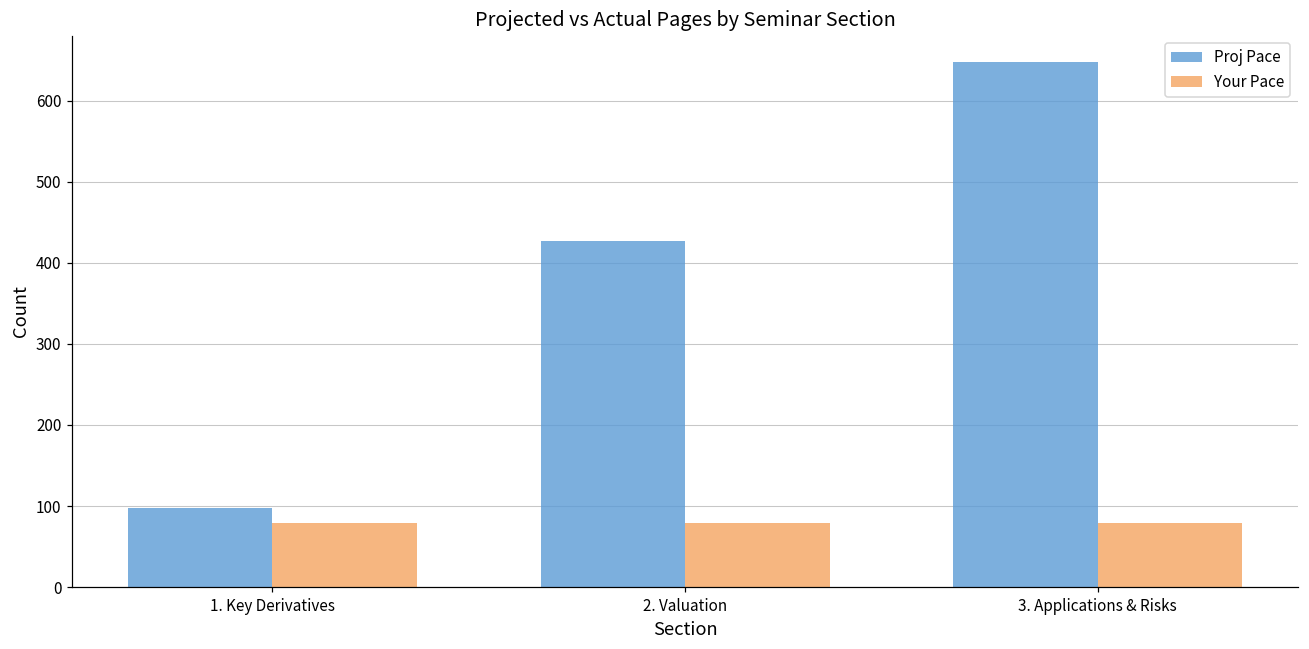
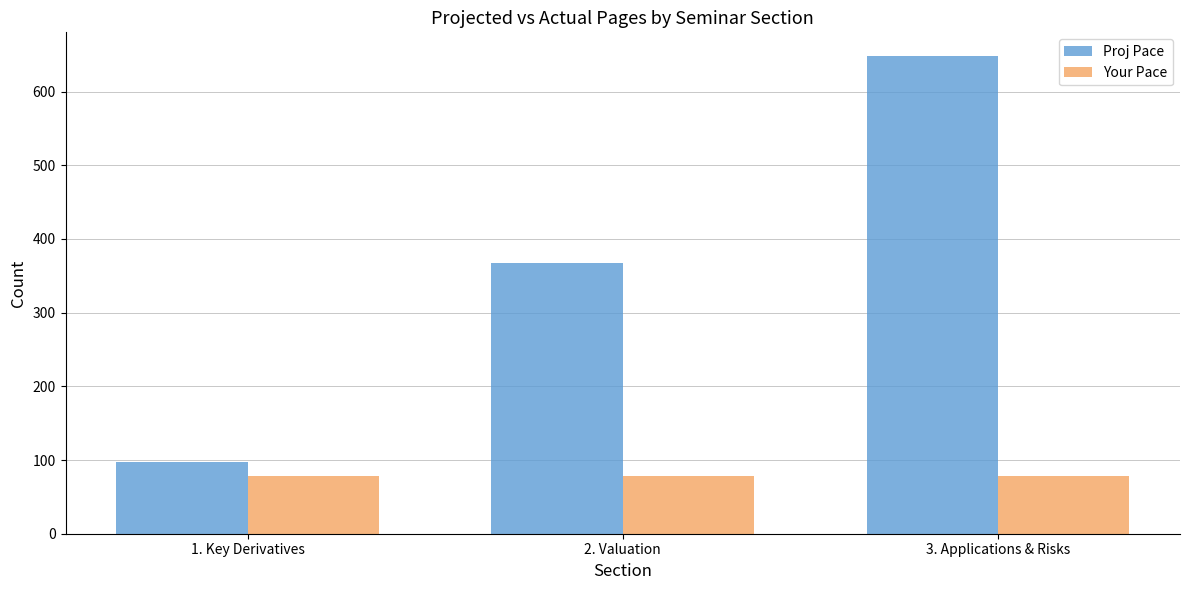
Proj Pace, 2. Valuation: 430 -> 370
